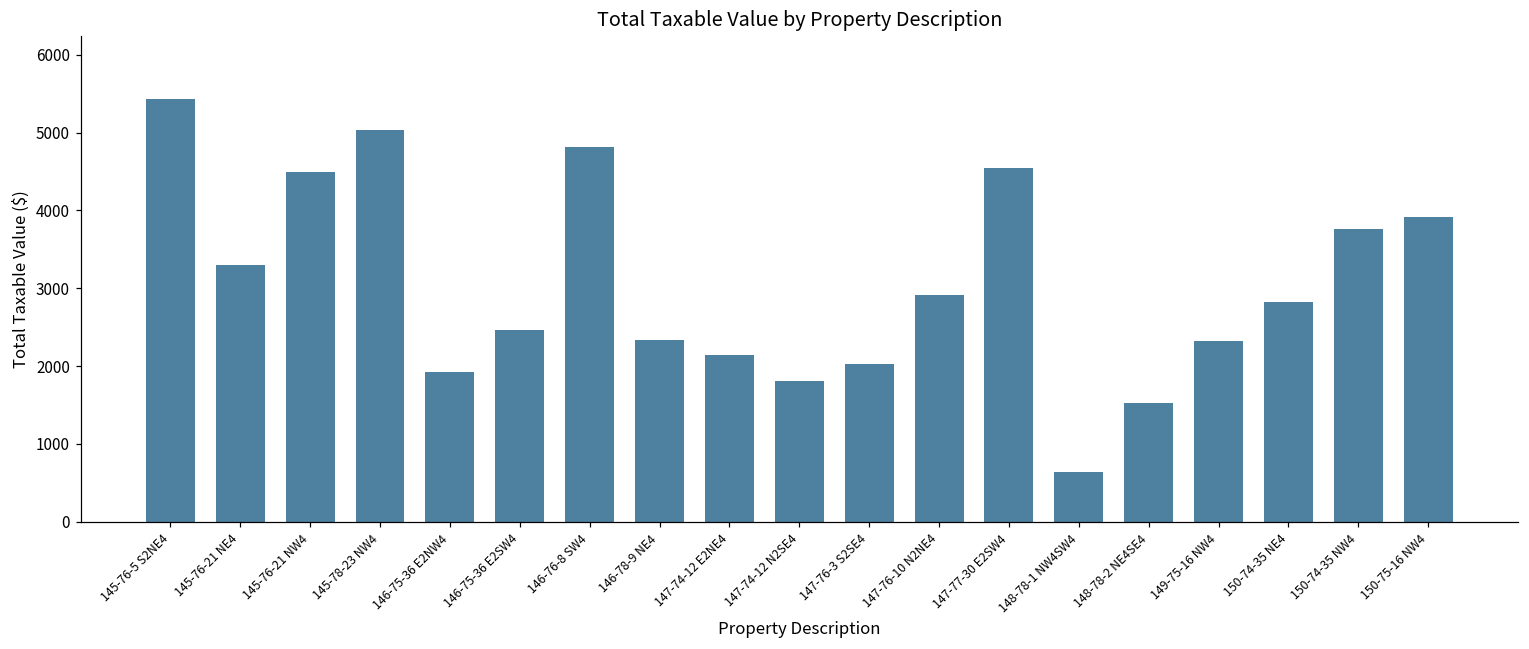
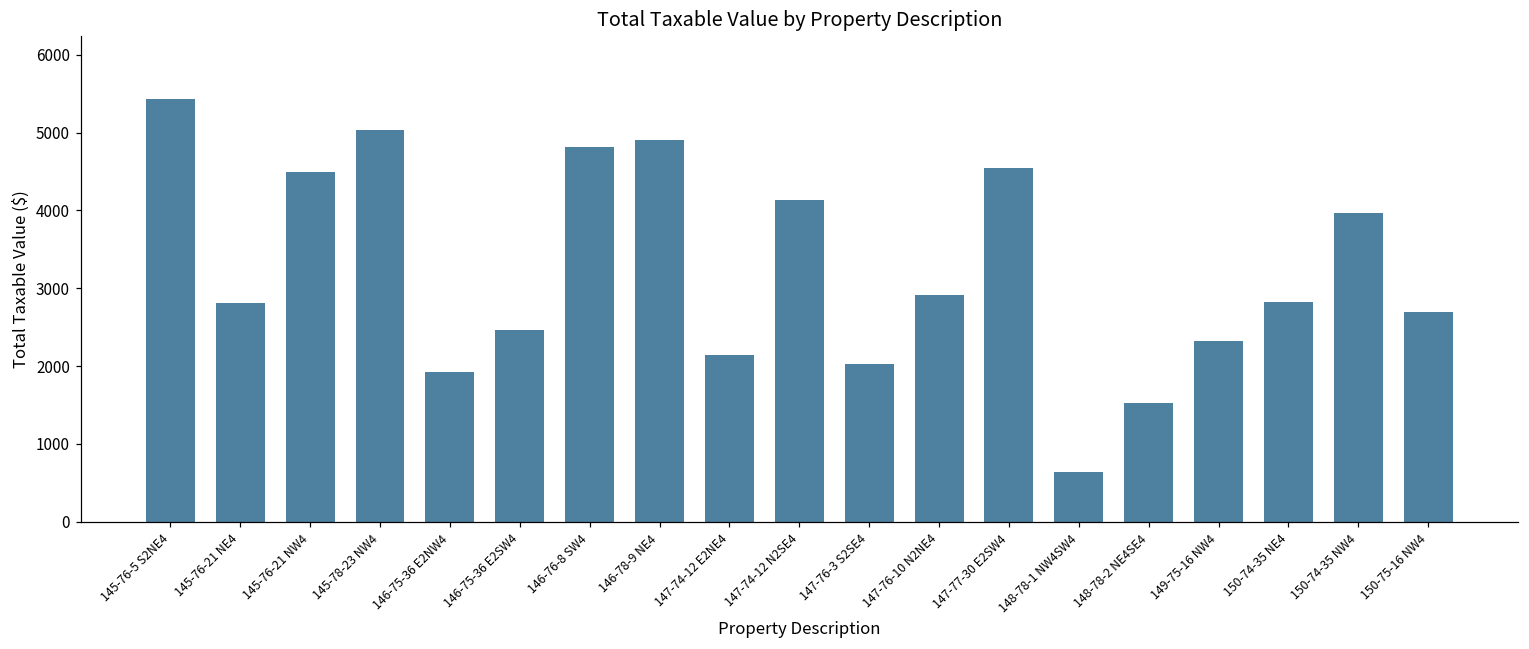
145-76-21 NE4: 3300 -> 2800
146-78-9 NE4: 2300 -> 4900
147-74-12 N2SE4: 1800 -> 4100
150-74-35 NW4: 3800 -> 4000
150-75-16 NW4: 3900 -> 2700
